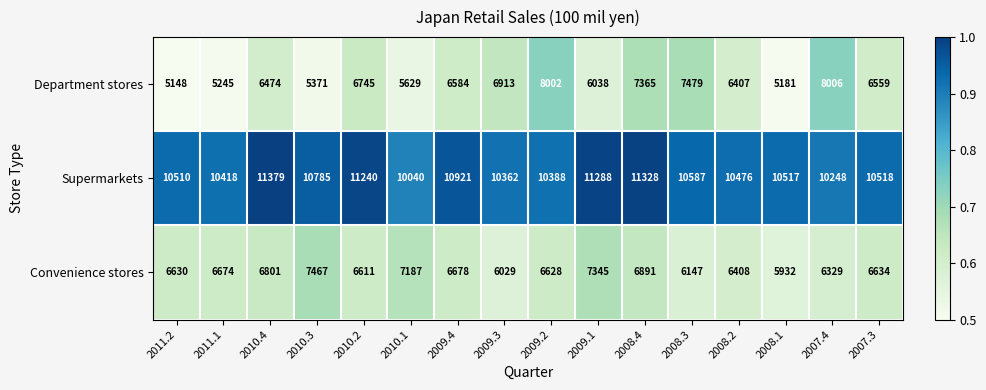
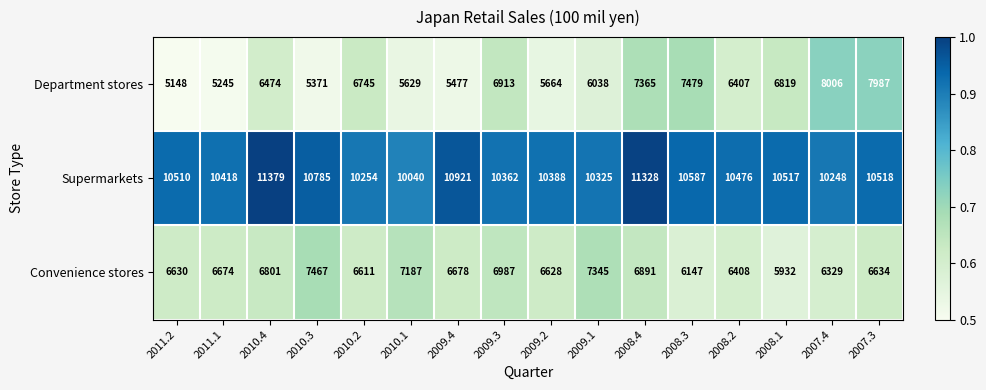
Department stores, 2009.4: 6584 -> 5477
Department stores, 2009.2: 8002 -> 5664
Department stores, 2008.1: 5181 -> 6819
Department stores, 2007.3: 6559 -> 7987
Supermarkets, 2010.2: 11240 -> 10254
Supermarkets, 2009.1: 11288 -> 10325
Convenience stores, 2009.3: 6029 -> 6987
